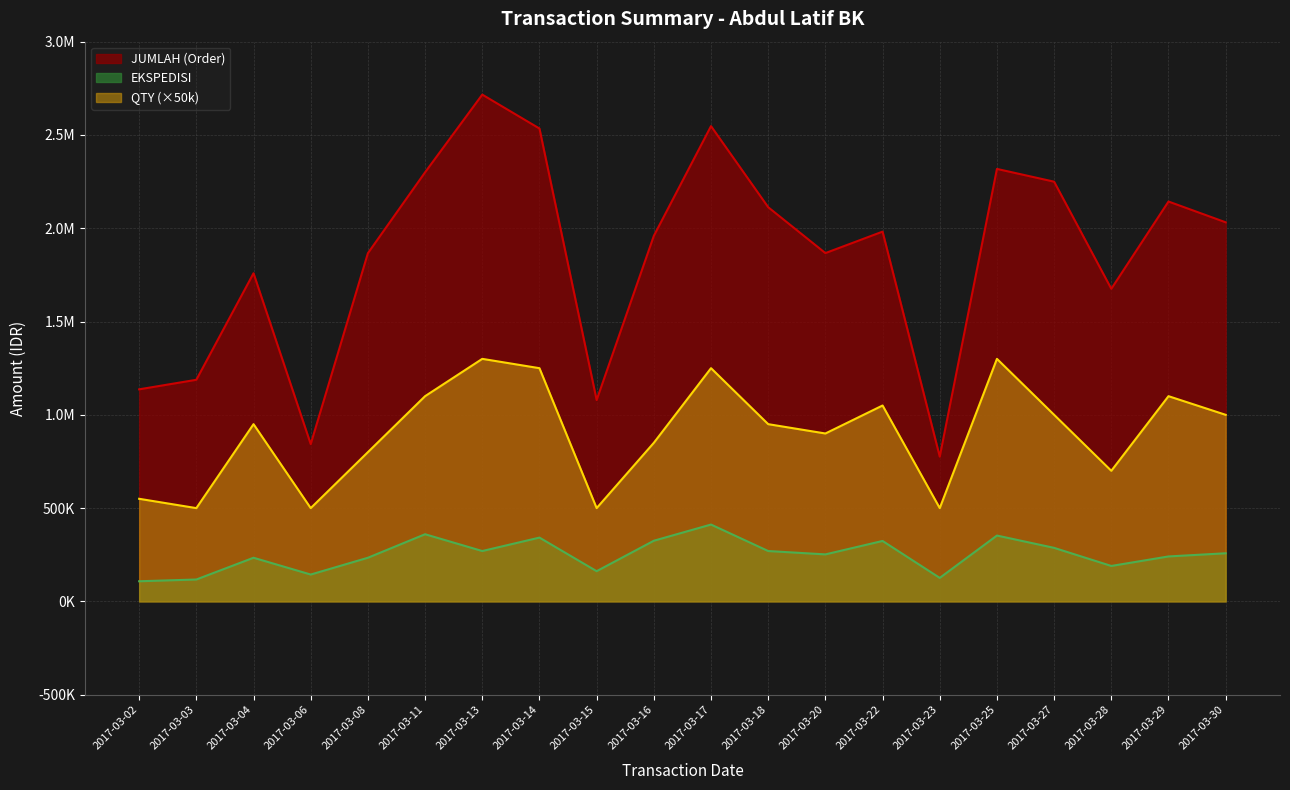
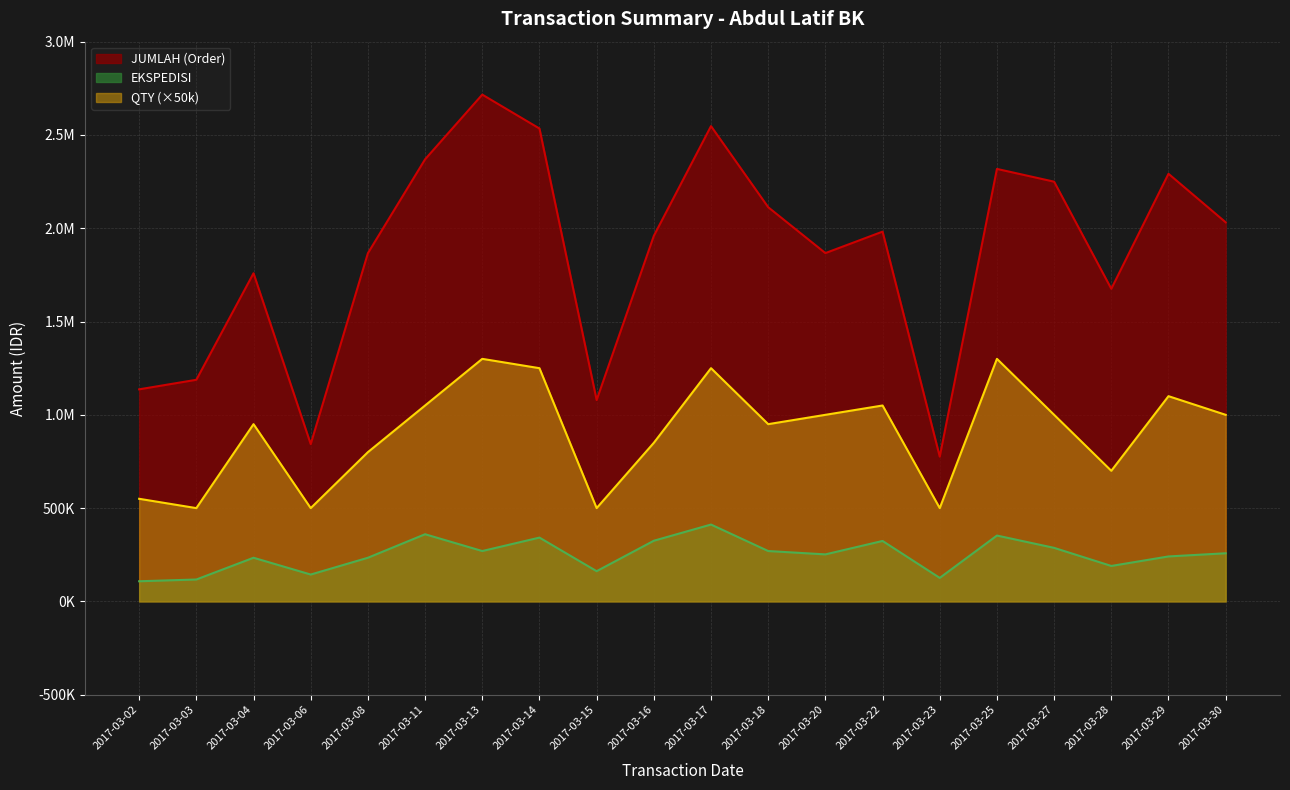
JUMLAH (Order), 2017-03-11: 2300000 -> 2370000
QTY (×50k), 2017-03-11: 1100000 -> 1050000
QTY (×50k), 2017-03-20: 900000 -> 1000000
JUMLAH (Order), 2017-03-29: 2140000 -> 2290000
